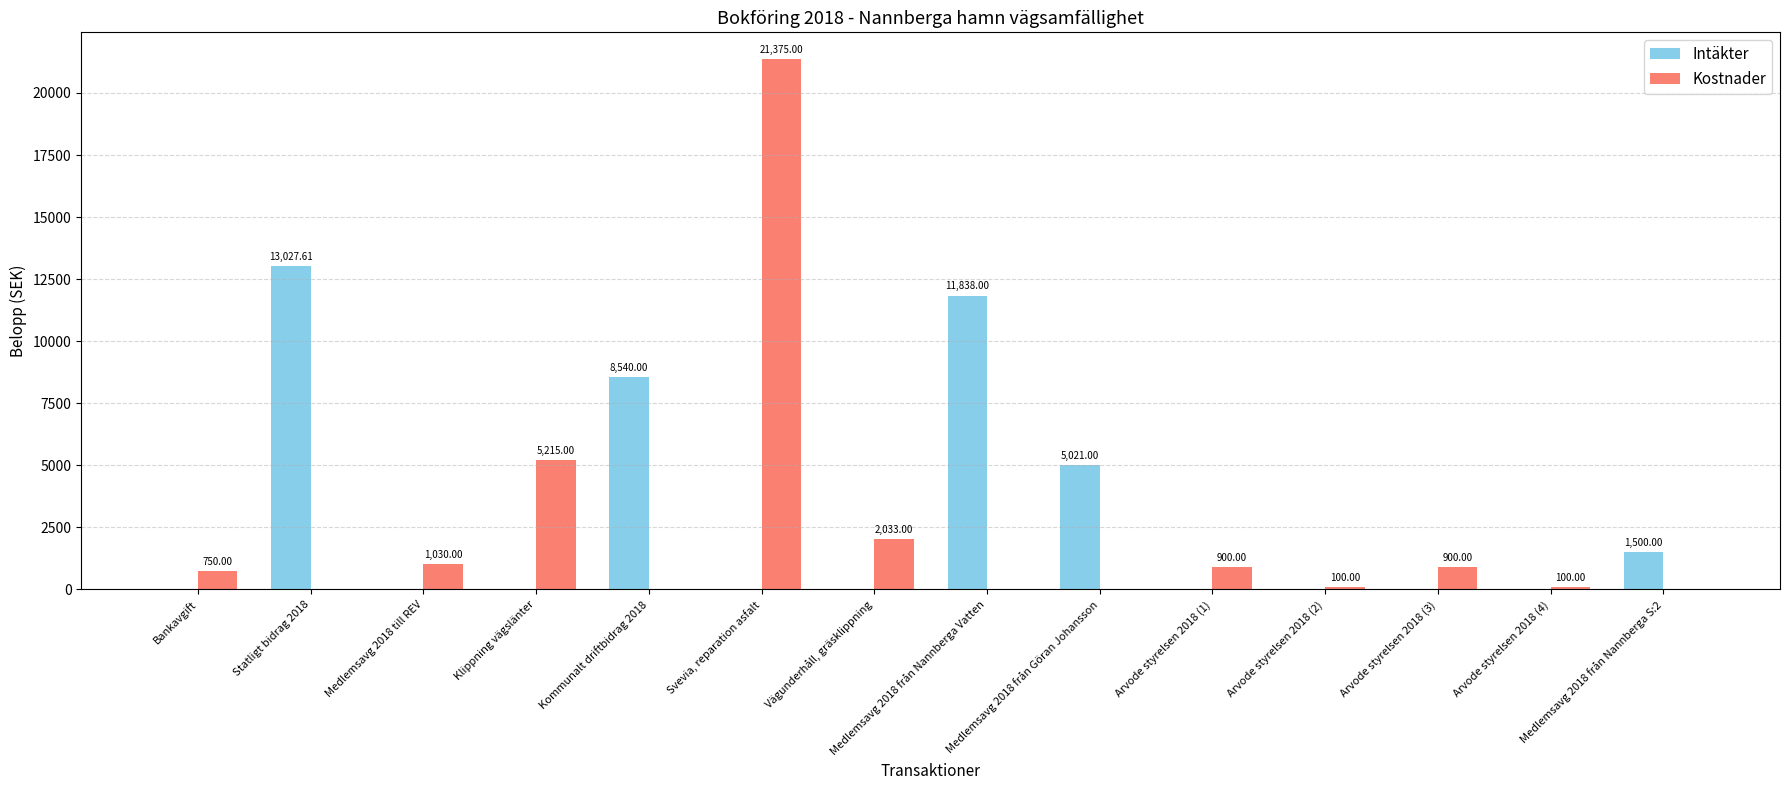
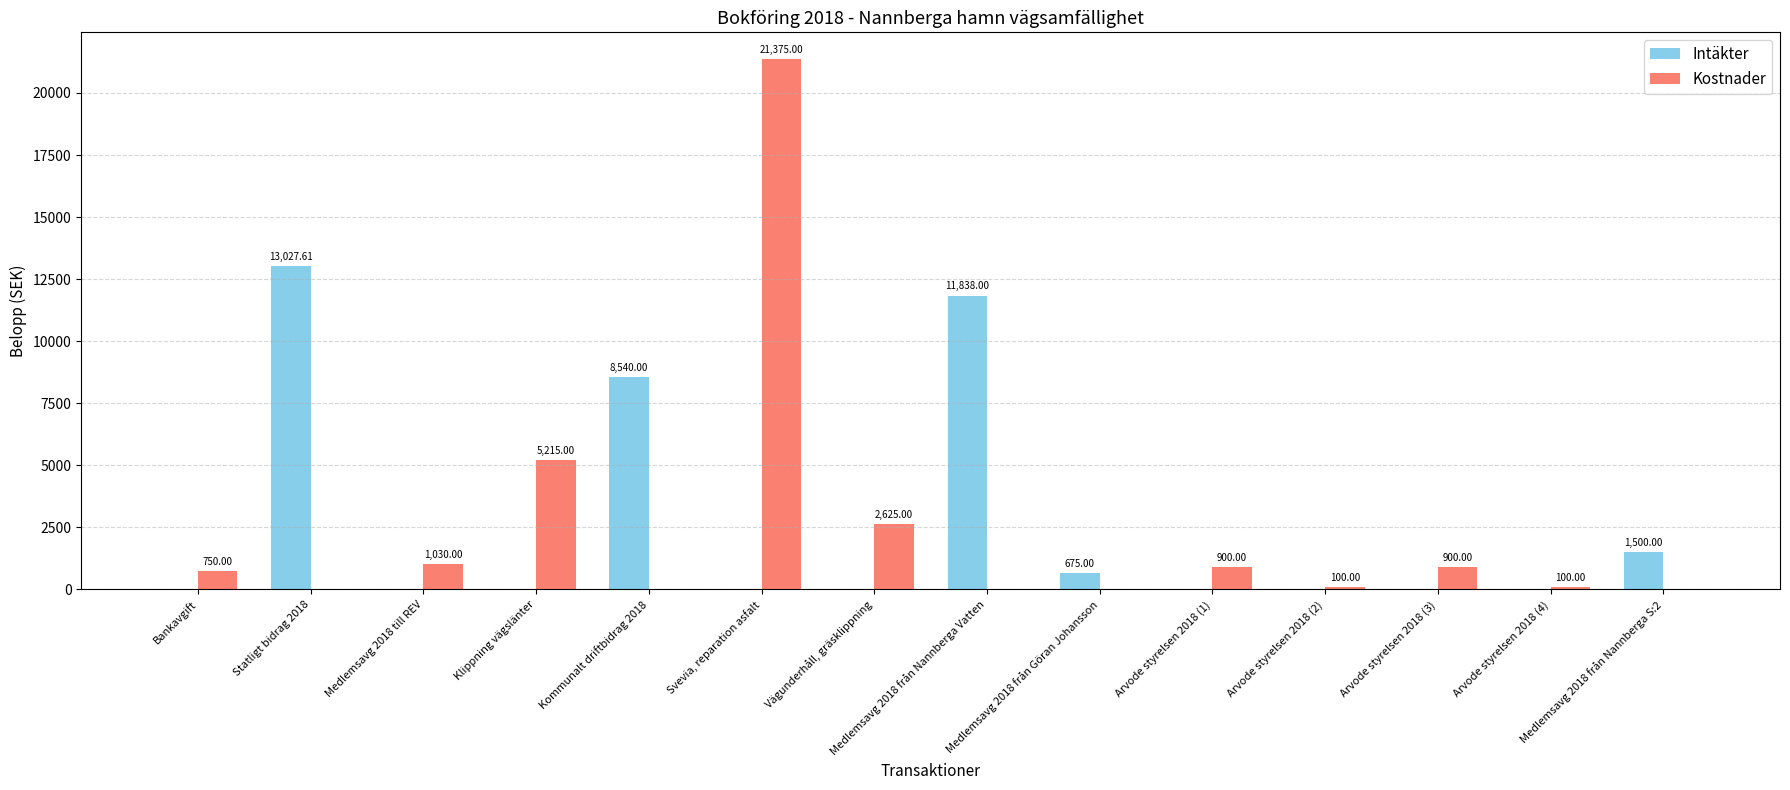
Kostnader, Vägunderhåll, gräsklippning: 2,033.00 -> 2,625.00
Intäkter, Medlemsavg 2018 från Göran Johansson: 5,021.00 -> 675.00
